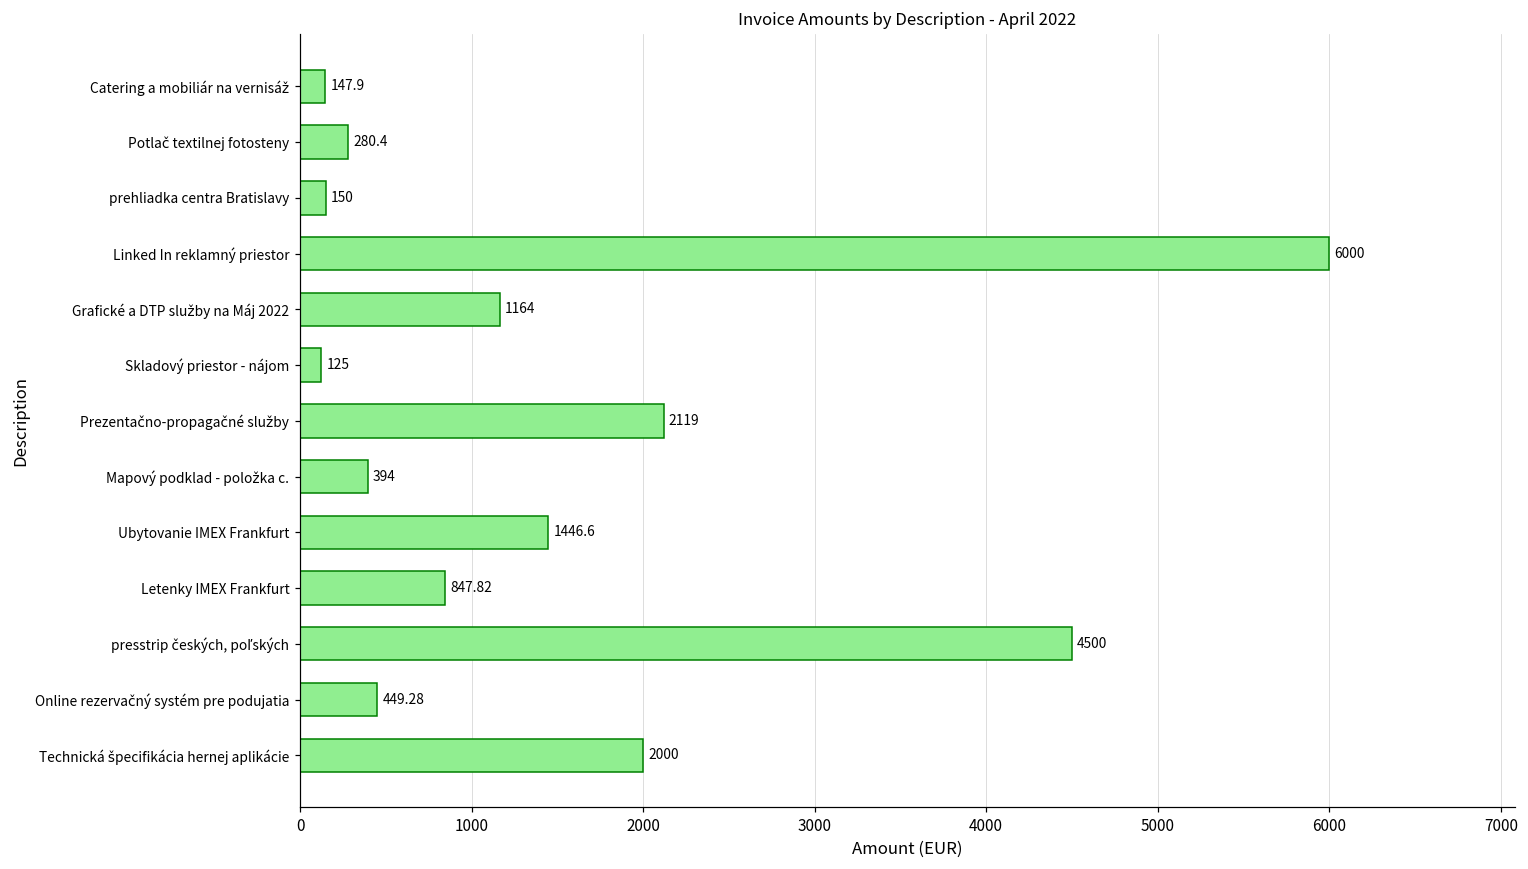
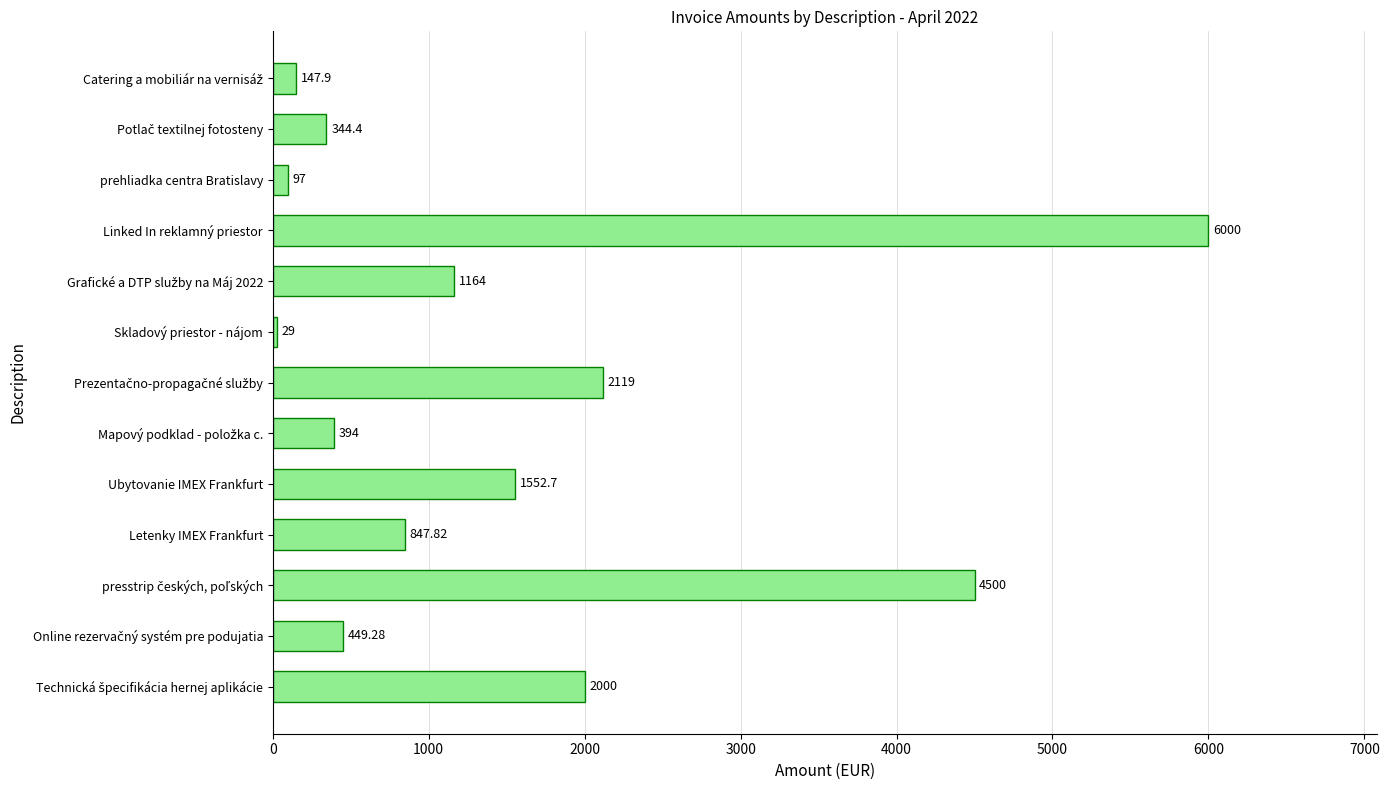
Potlač textilnej fotosteny: 280.4 -> 344.4
prehliadka centra Bratislavy: 150 -> 97
Skladový priestor - nájom: 125 -> 29
Ubytovanie IMEX Frankfurt: 1446.6 -> 1552.7
